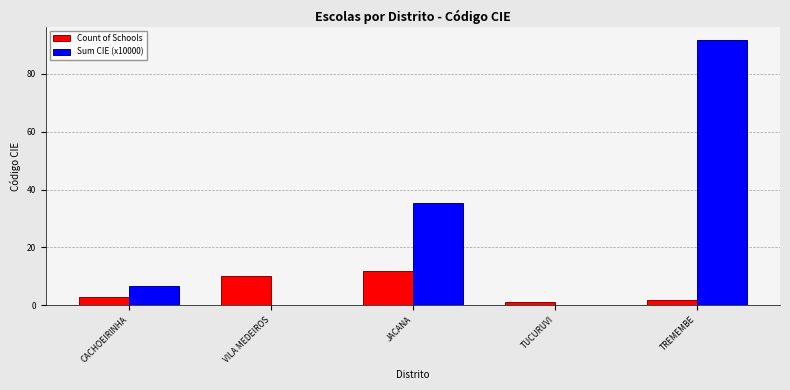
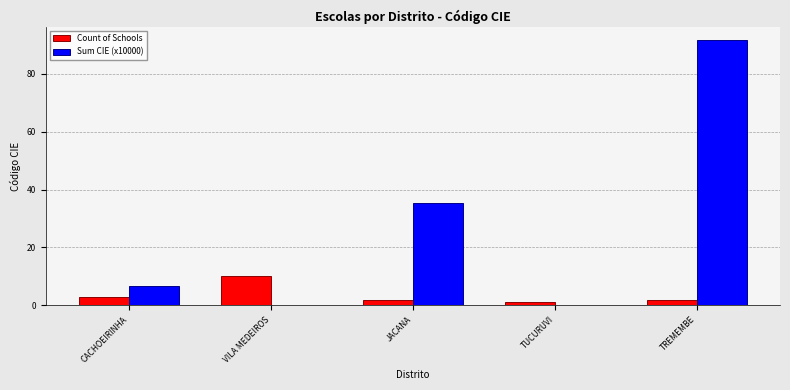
Count of Schools, JACANA: 12 -> 2
